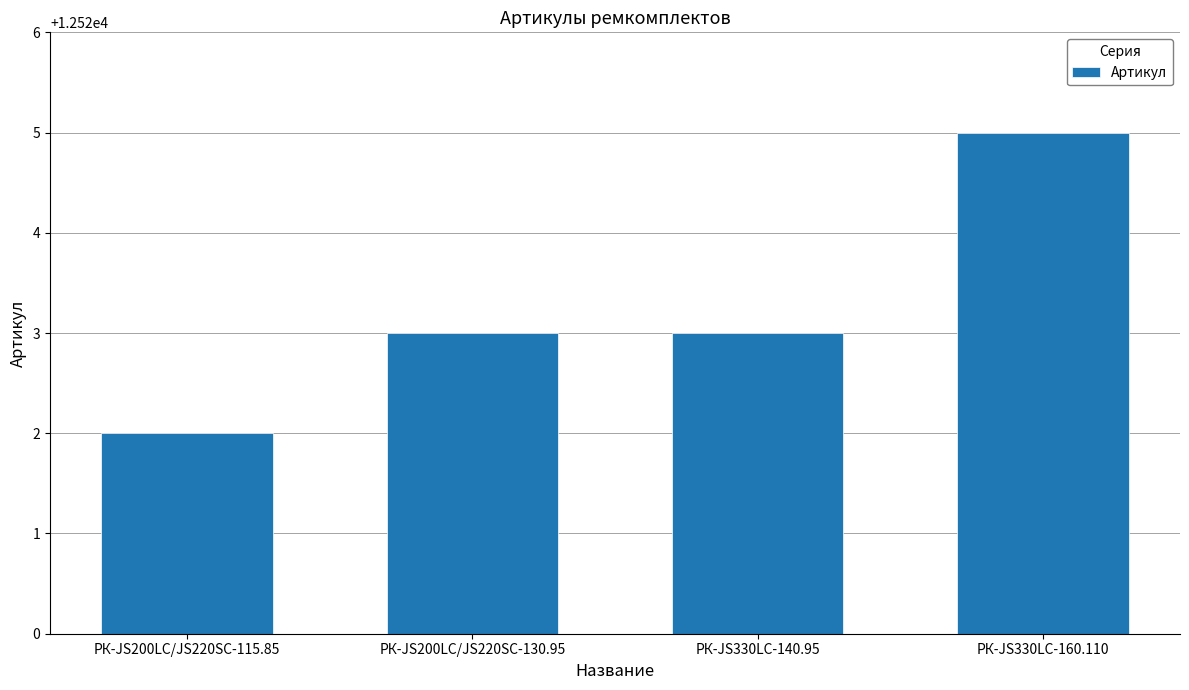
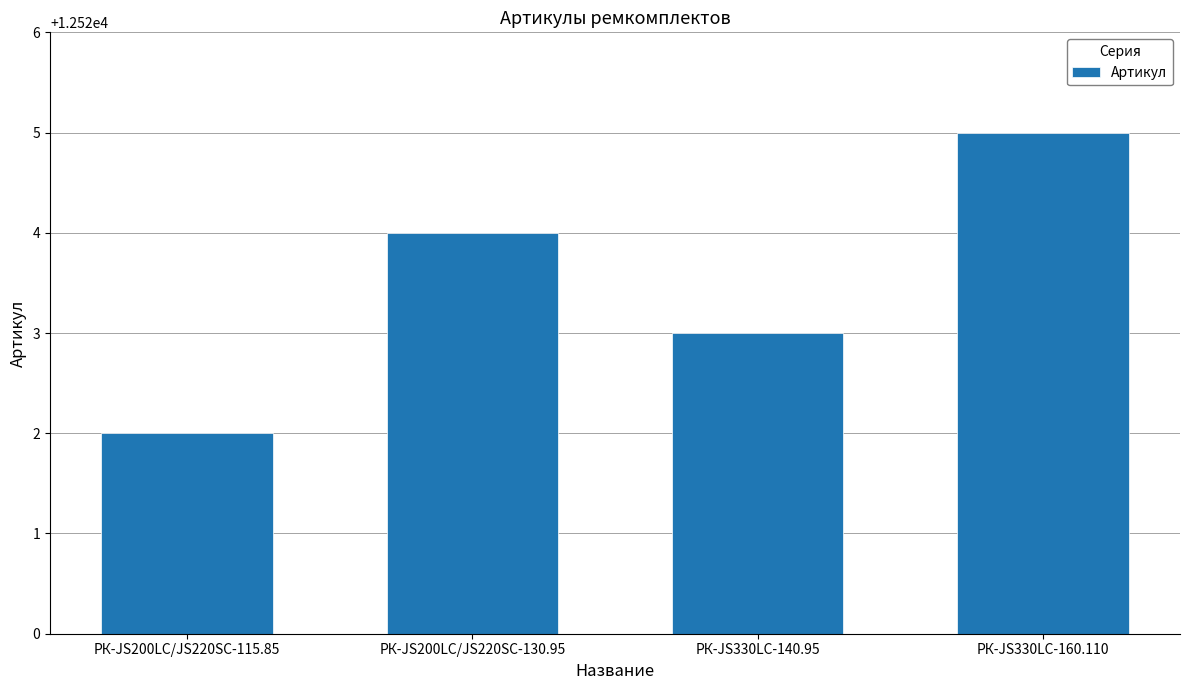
РК-JS200LC/JS220SC-130.95: 12523 -> 12524
